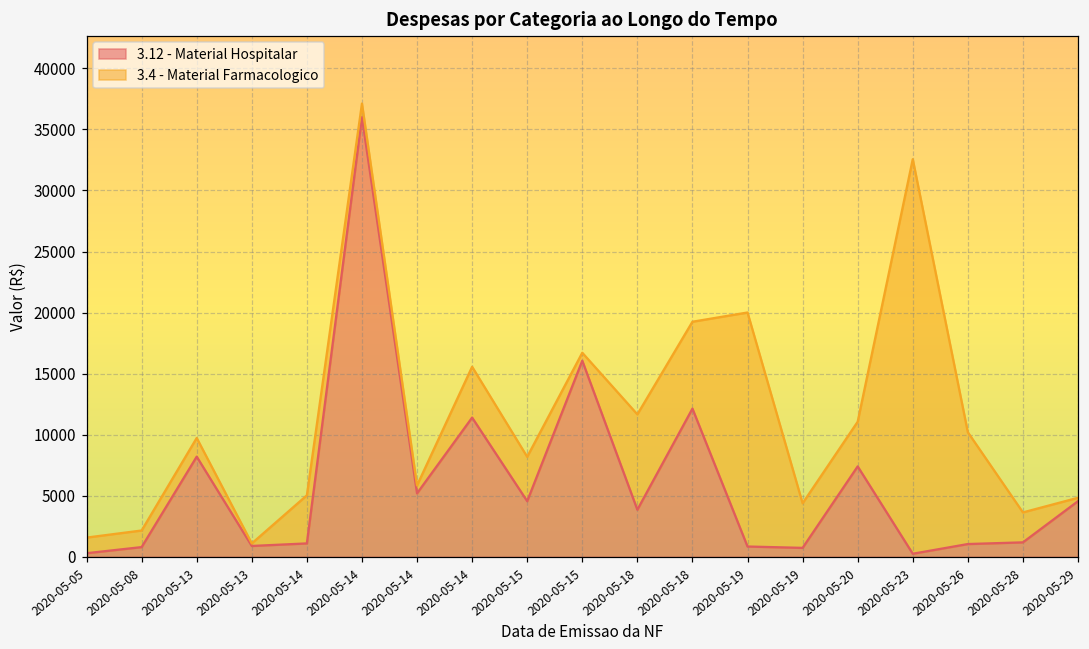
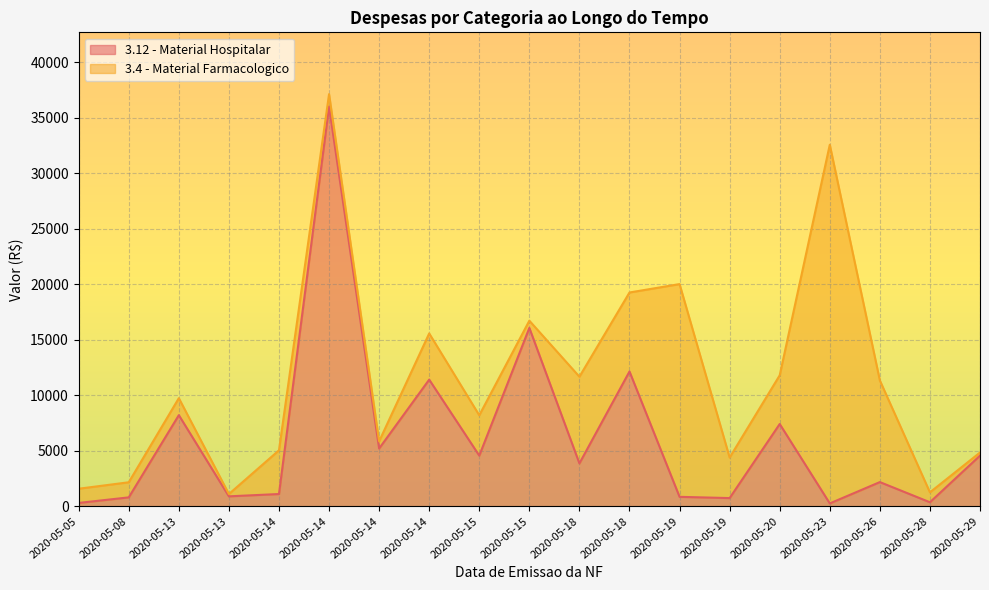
3.4 - Material Farmacologico, 2020-05-20: 3700 -> 4400
3.12 - Material Hospitalar, 2020-05-26: 1100 -> 2200
3.12 - Material Hospitalar, 2020-05-28: 1200 -> 400
3.4 - Material Farmacologico, 2020-05-28: 2500 -> 900
